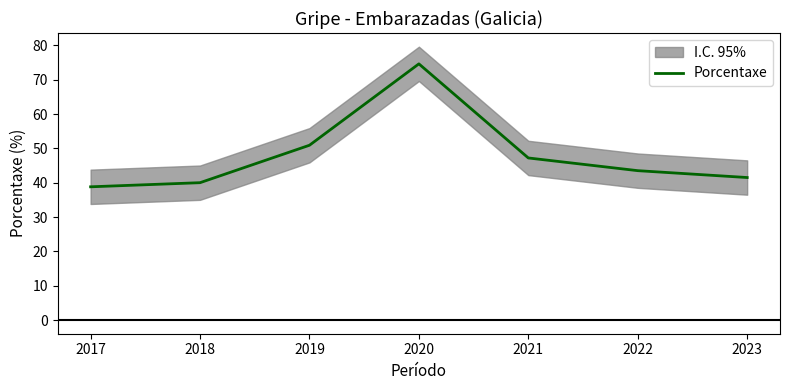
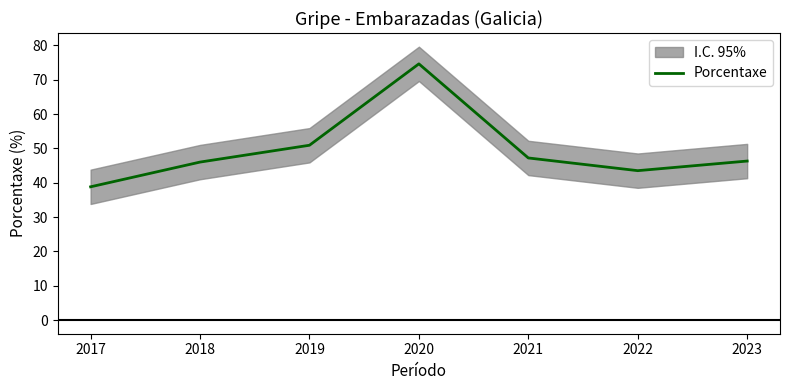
Porcentaxe, 2018: 40 -> 46
Porcentaxe, 2023: 42 -> 46
